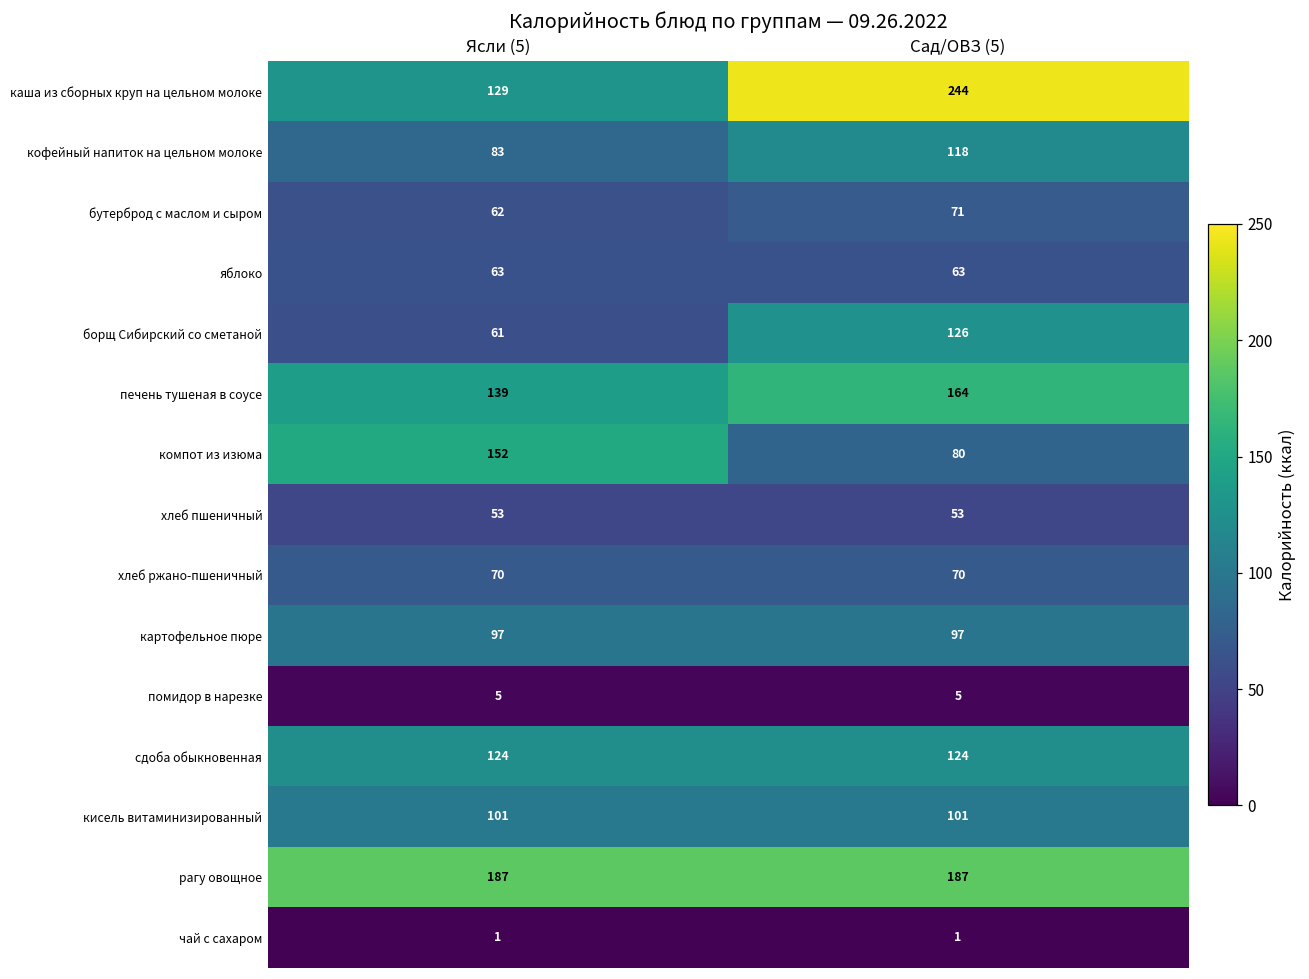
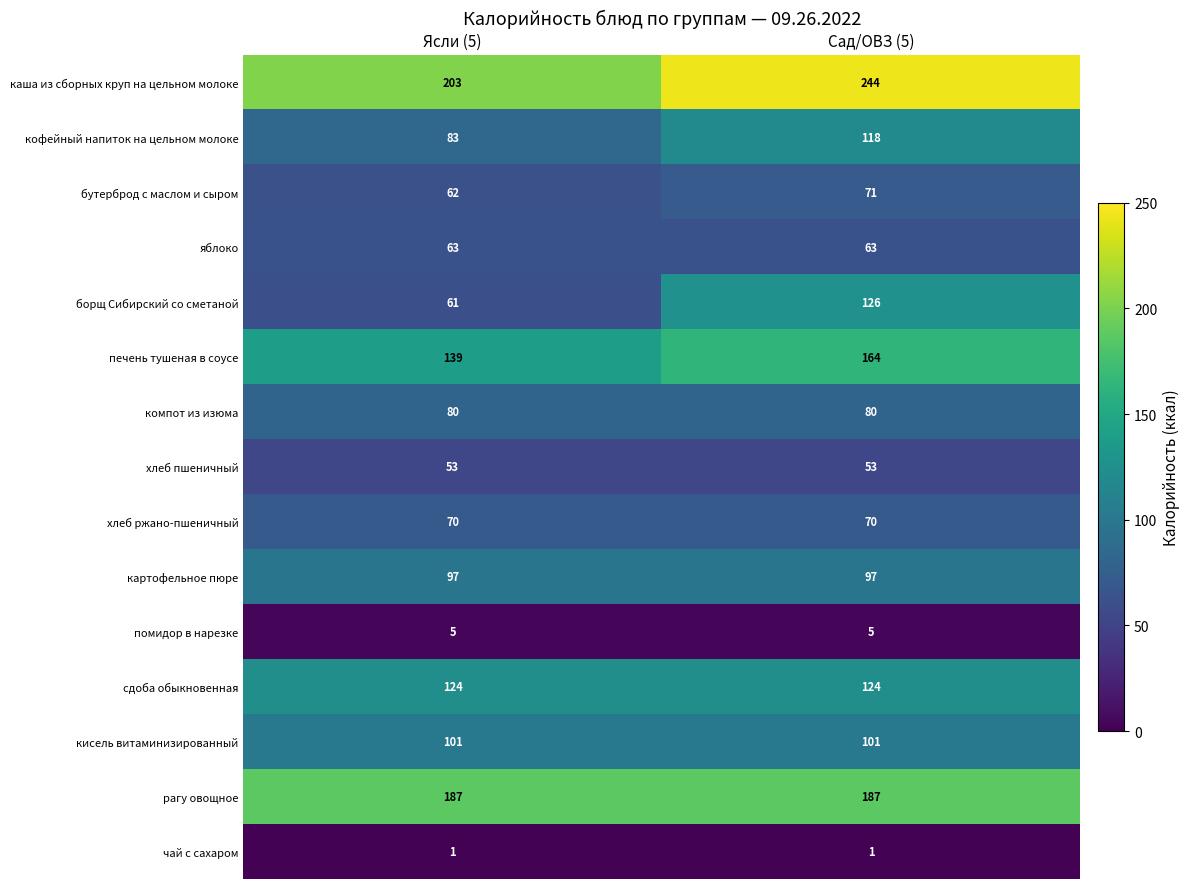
каша из сборных круп на цельном молоке, Ясли (5): 129 -> 203
компот из изюма, Ясли (5): 152 -> 80
